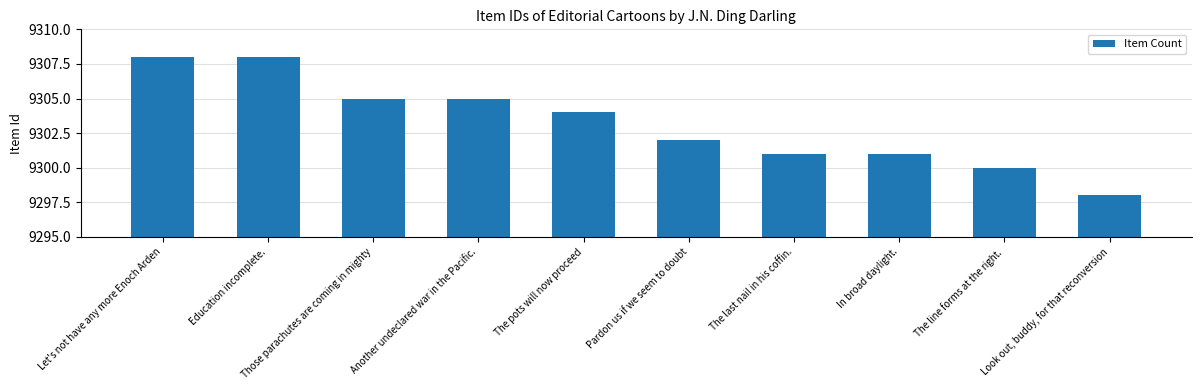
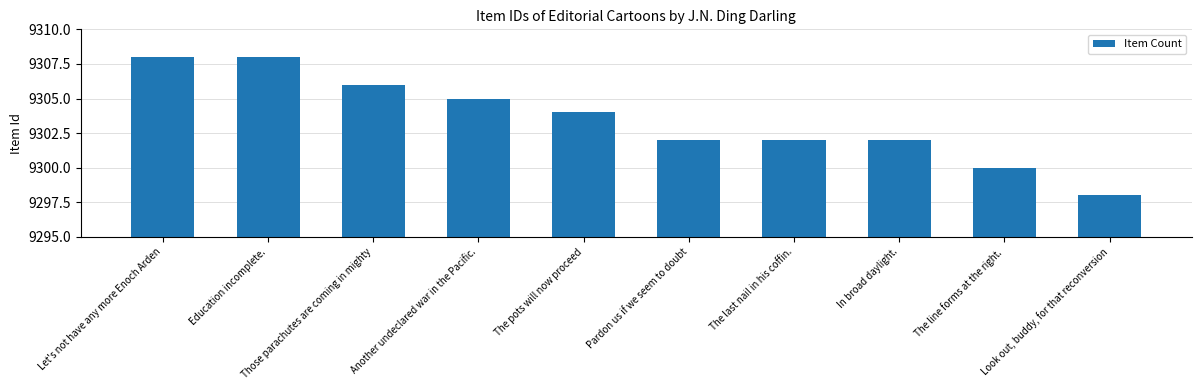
Those parachutes are coming in mighty: 9305 -> 9306
The last nail in his coffin.: 9301 -> 9302
In broad daylight.: 9301 -> 9302
